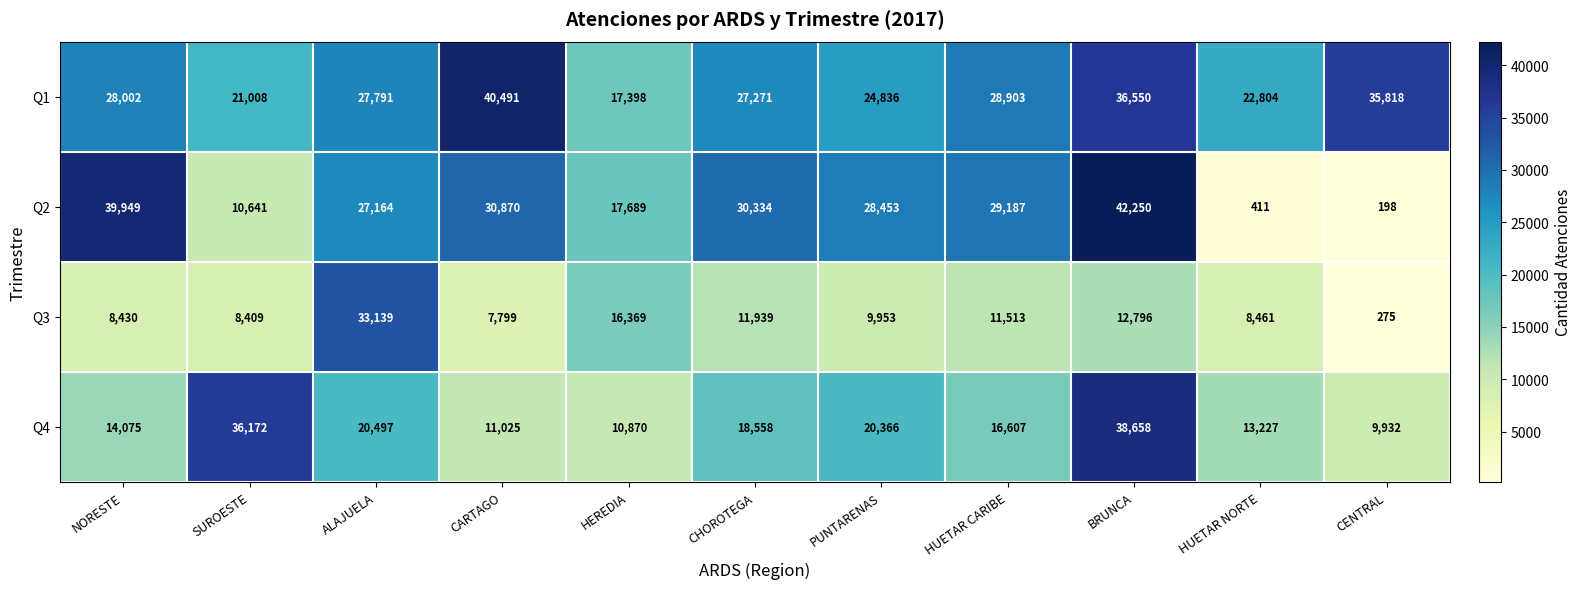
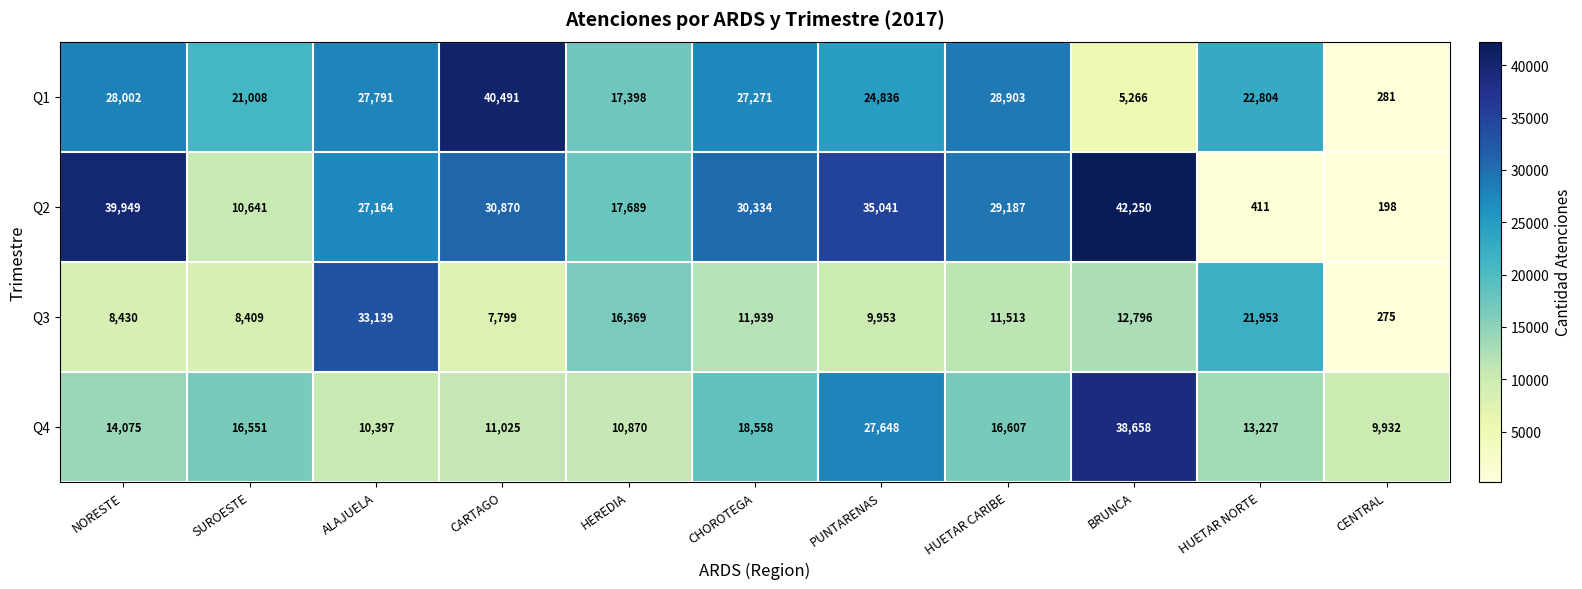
Q1, BRUNCA: 36,550 -> 5,266
Q1, CENTRAL: 35,818 -> 281
Q2, PUNTARENAS: 28,453 -> 35,041
Q3, HUETAR NORTE: 8,461 -> 21,953
Q4, SUROESTE: 36,172 -> 16,551
Q4, ALAJUELA: 20,497 -> 10,397
Q4, PUNTARENAS: 20,366 -> 27,648
